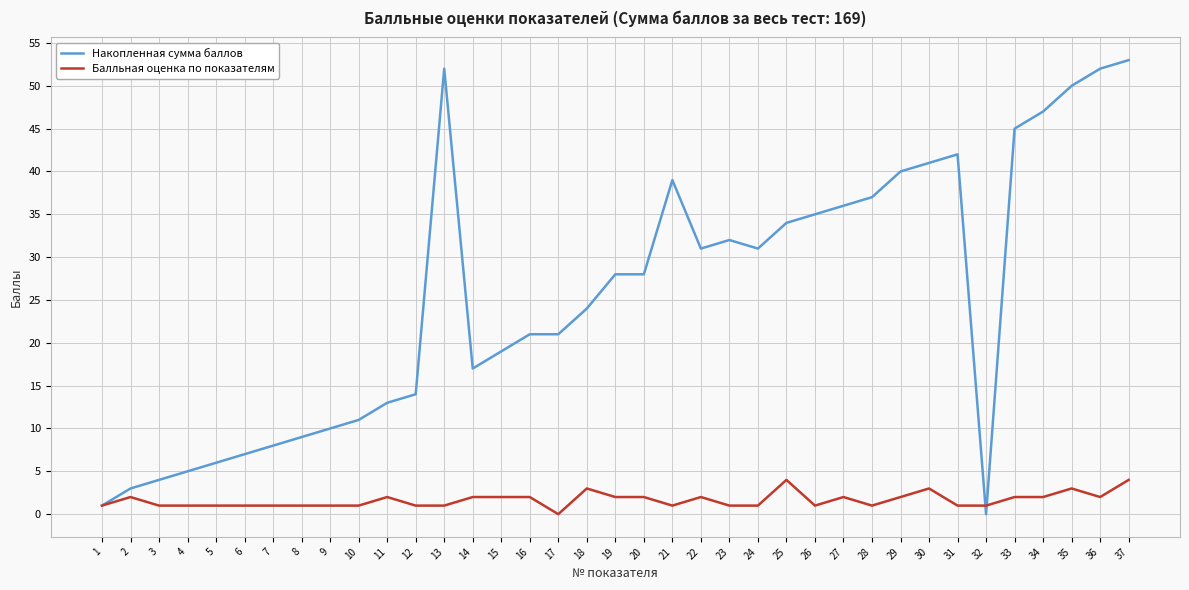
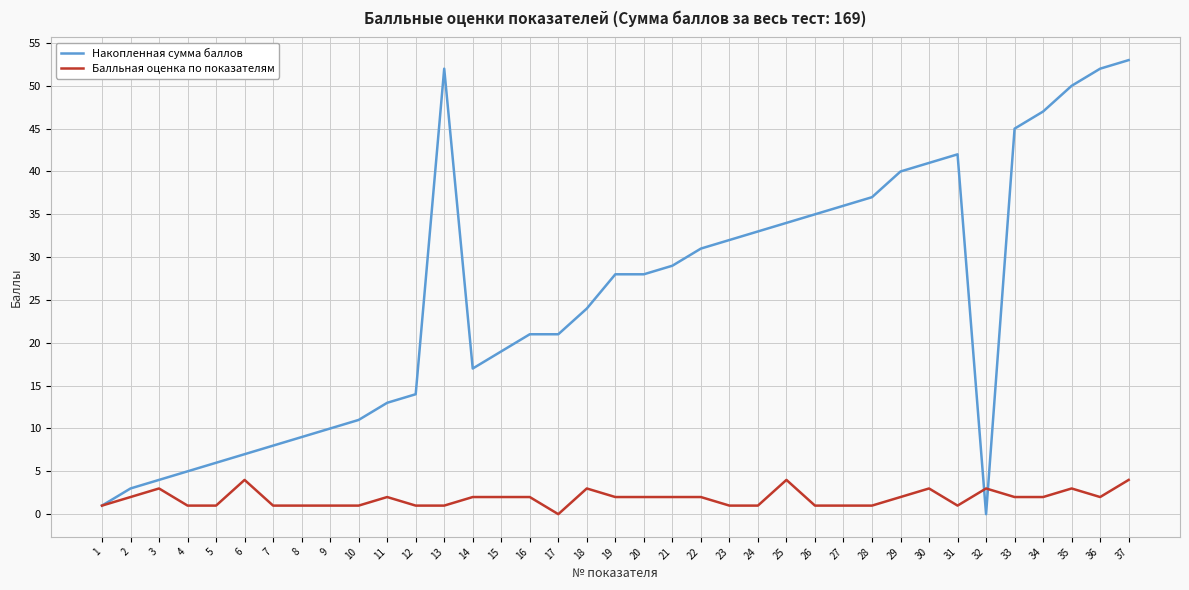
Балльная оценка по показателям, 3: 1 -> 3
Балльная оценка по показателям, 6: 1 -> 4
Накопленная сумма баллов, 21: 39 -> 29
Балльная оценка по показателям, 21: 1 -> 2
Накопленная сумма баллов, 24: 31 -> 33
Балльная оценка по показателям, 27: 2 -> 1
Балльная оценка по показателям, 32: 1 -> 3
